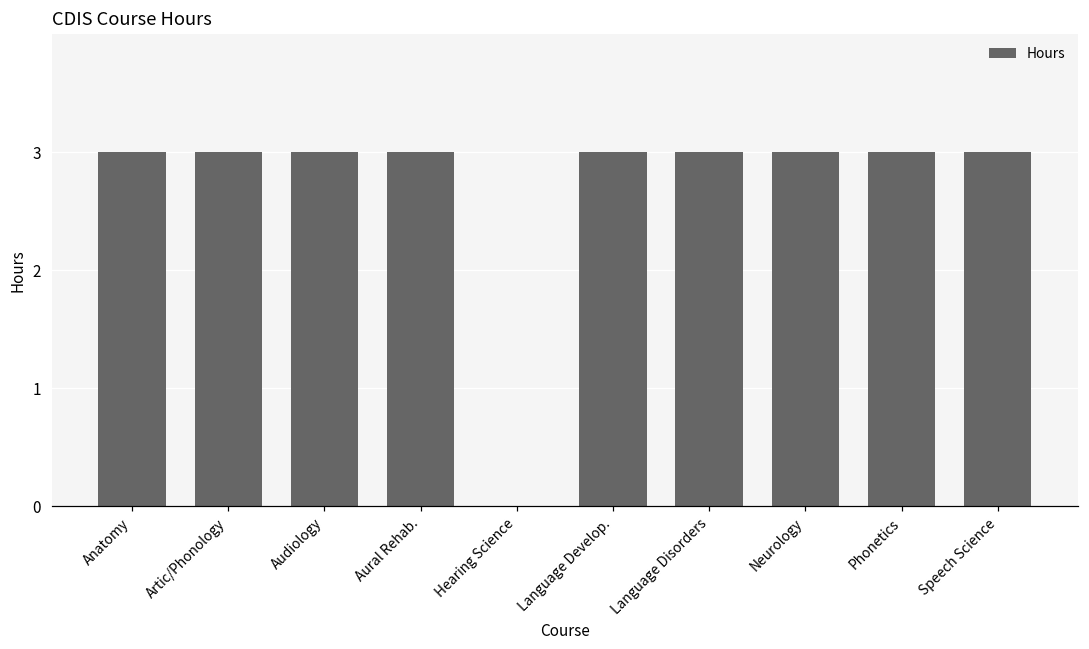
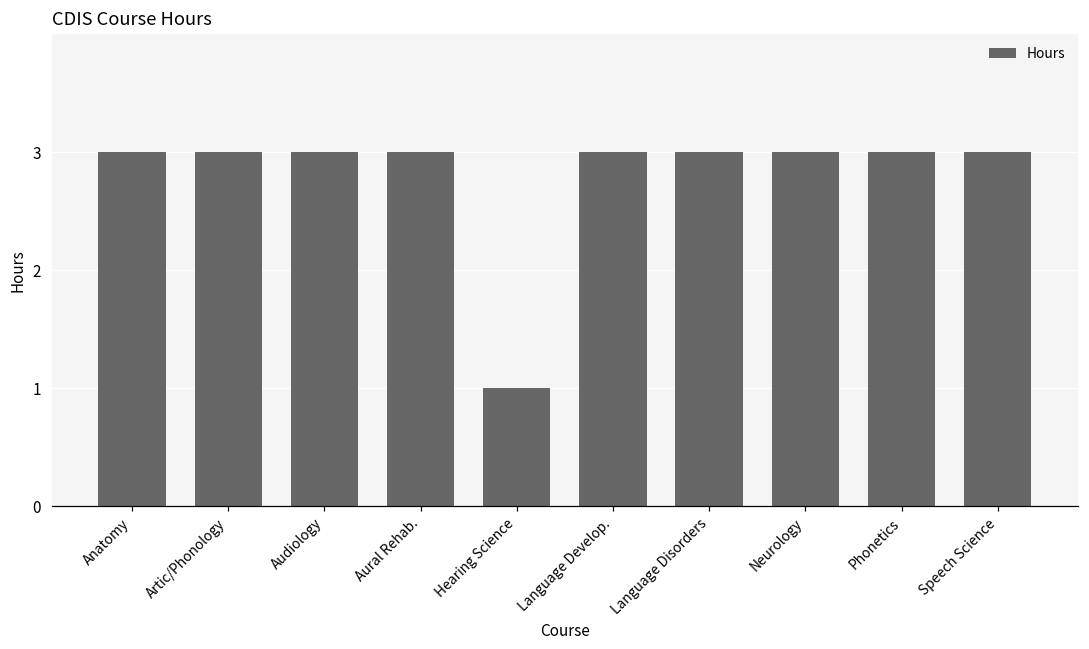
Hearing Science: 0 -> 1
